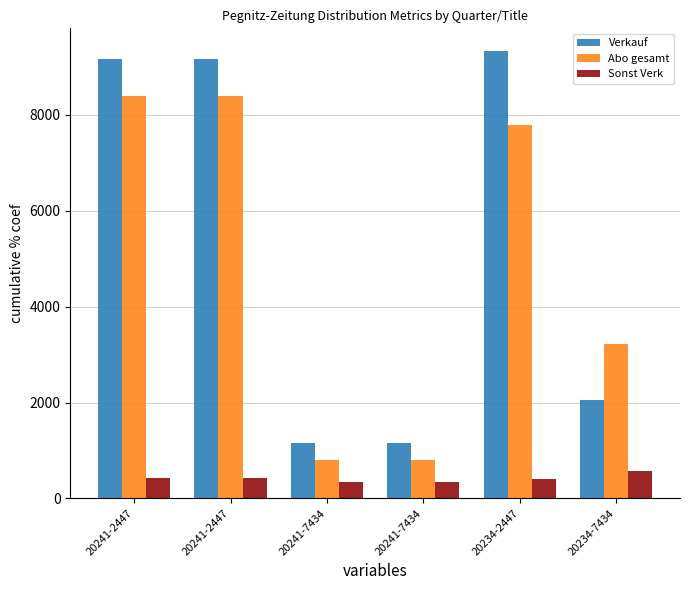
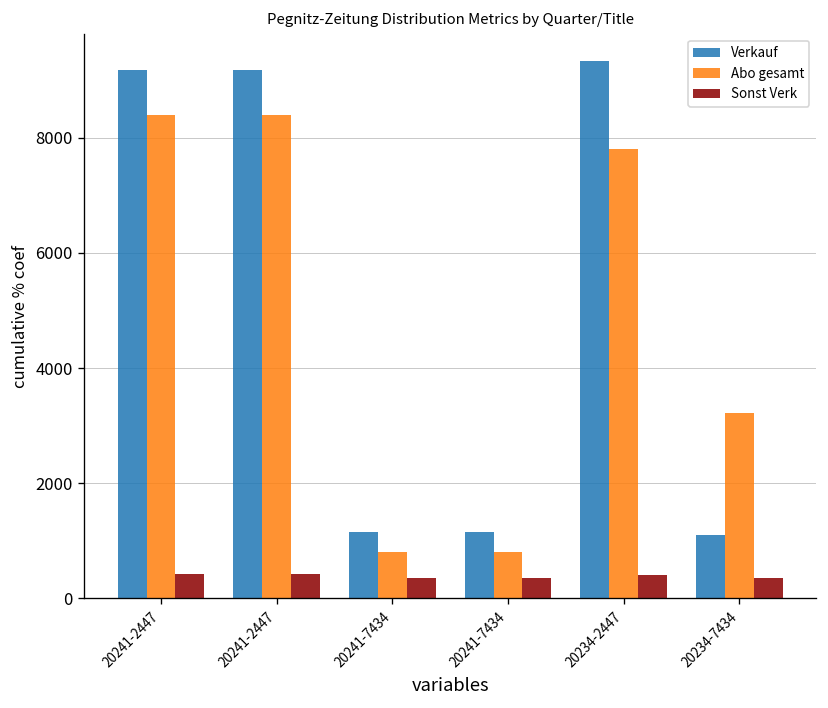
Verkauf, 20234-7434: 2100 -> 1100
Sonst Verk, 20234-7434: 600 -> 300
